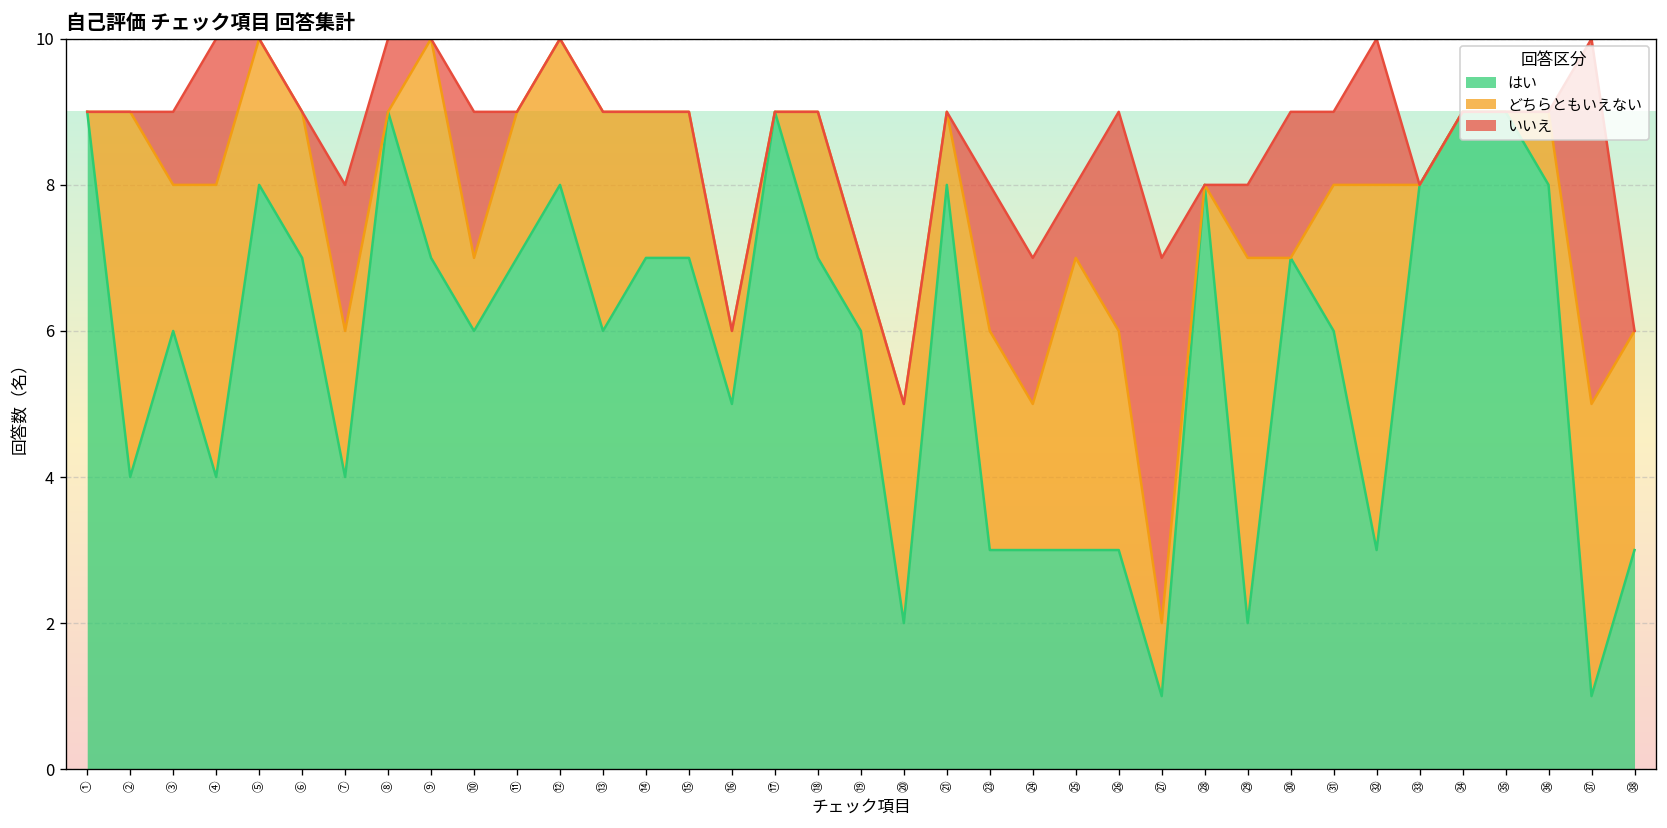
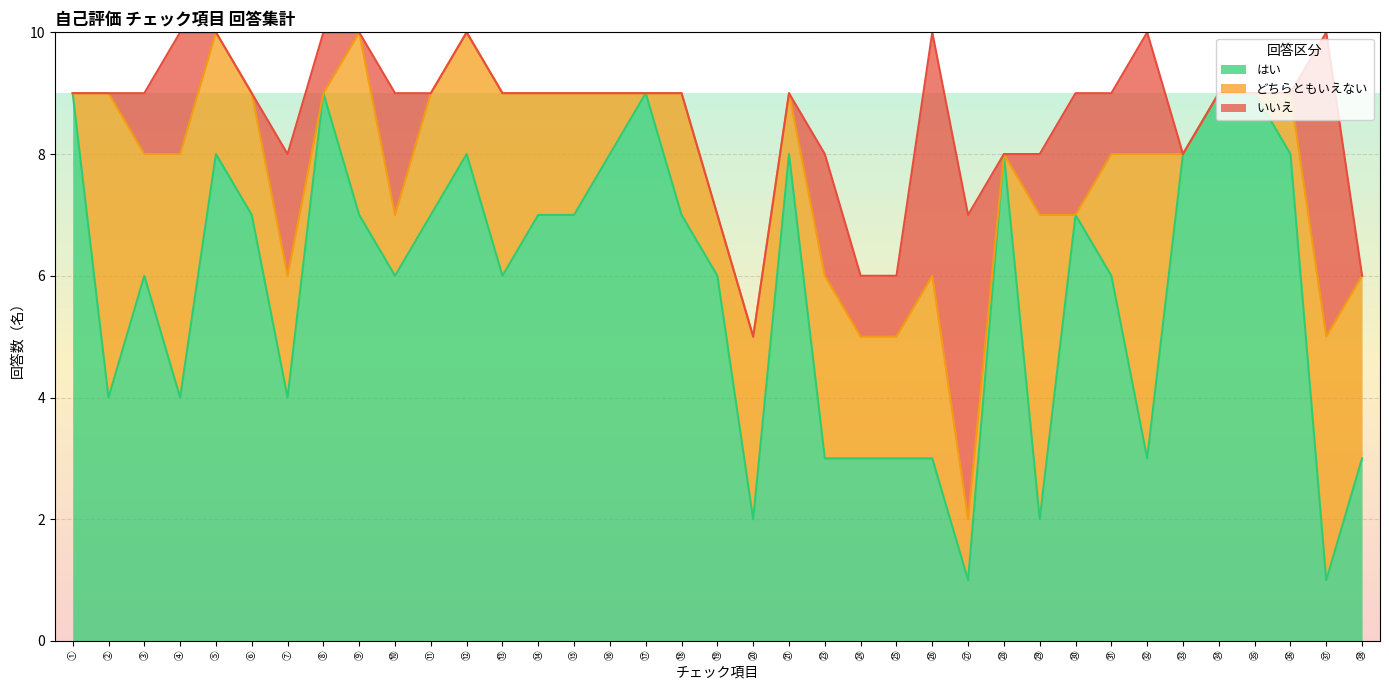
はい, ⑯: 5 -> 8
いいえ, ㉔: 2 -> 1
どちらともいえない, ㉕: 4 -> 2
いいえ, ㉖: 3 -> 4
